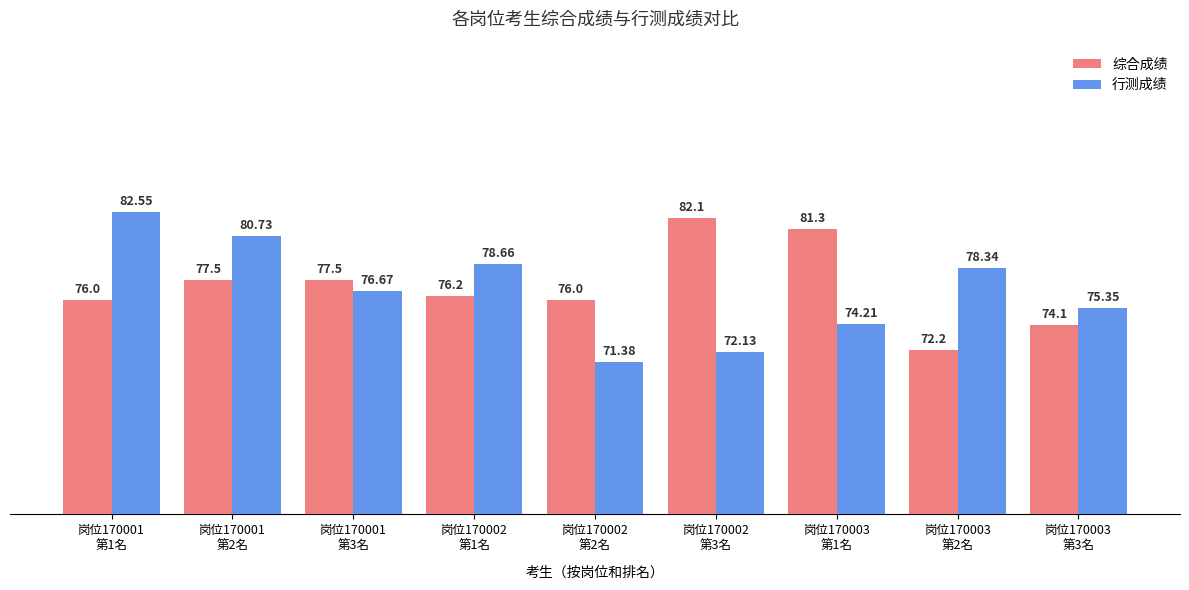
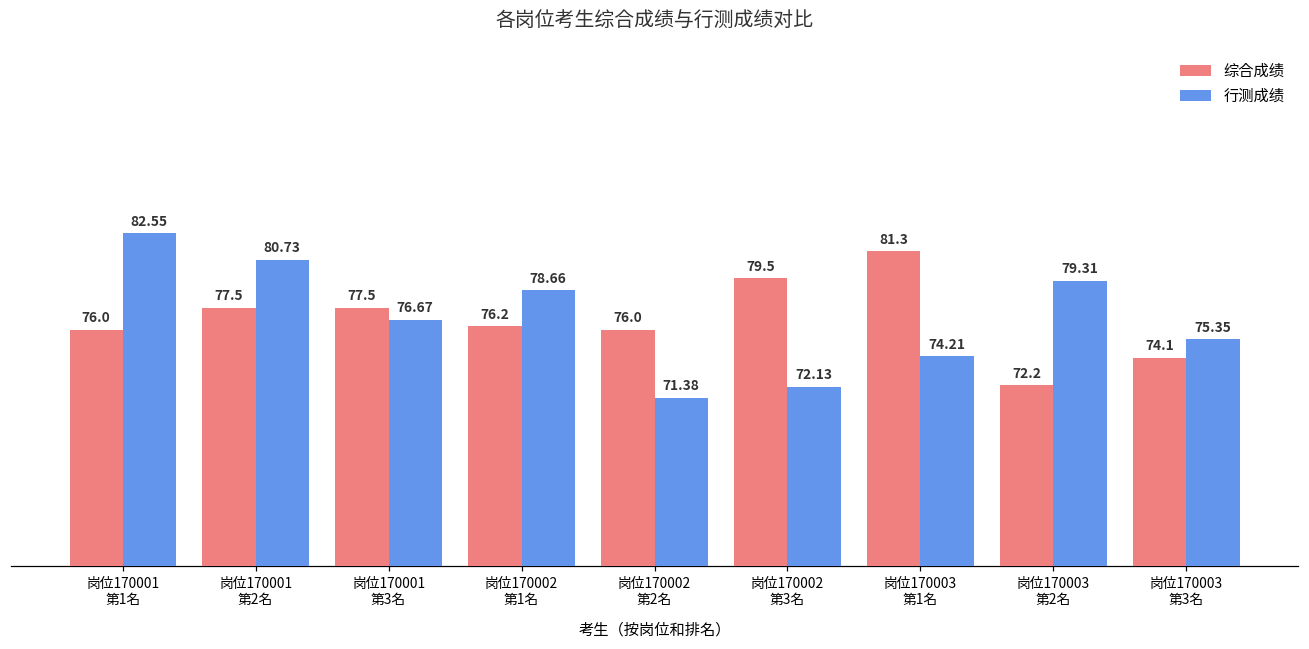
综合成绩, 岗位170002 第3名: 82.1 -> 79.5
行测成绩, 岗位170003 第2名: 78.34 -> 79.31
